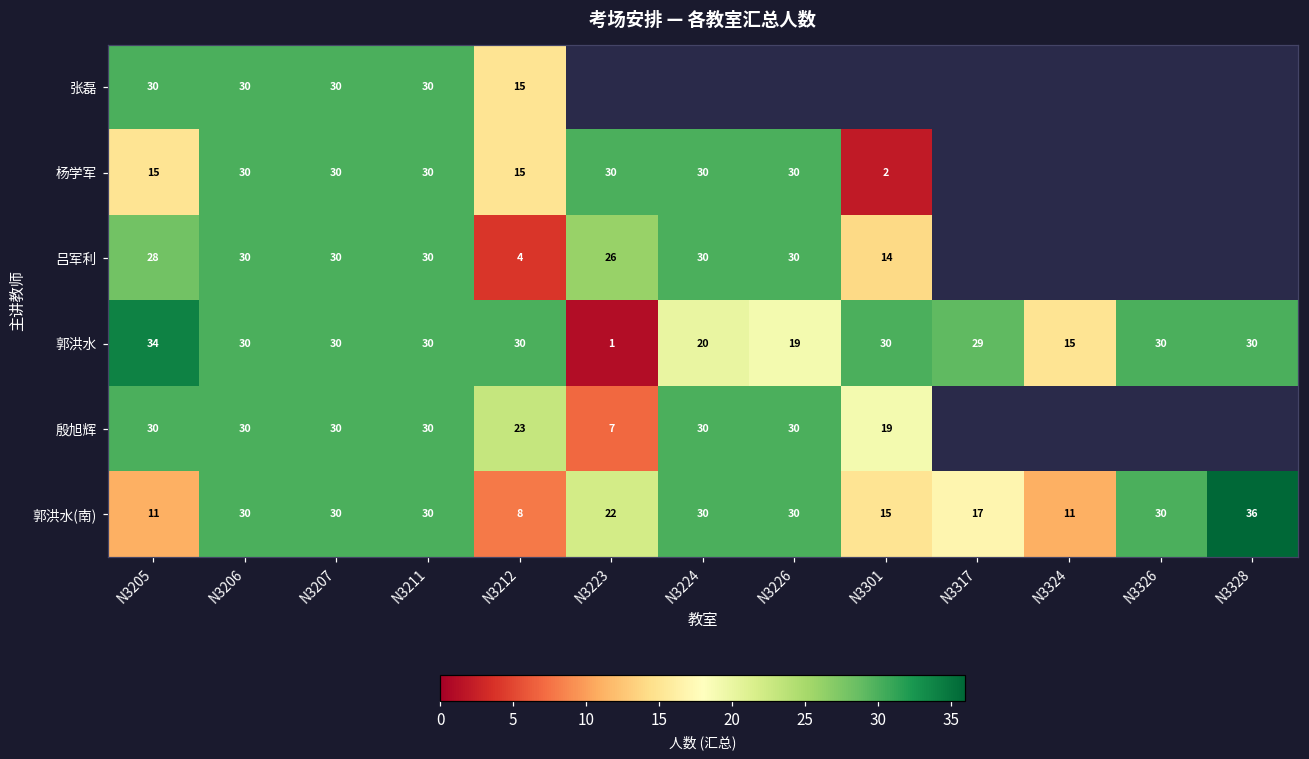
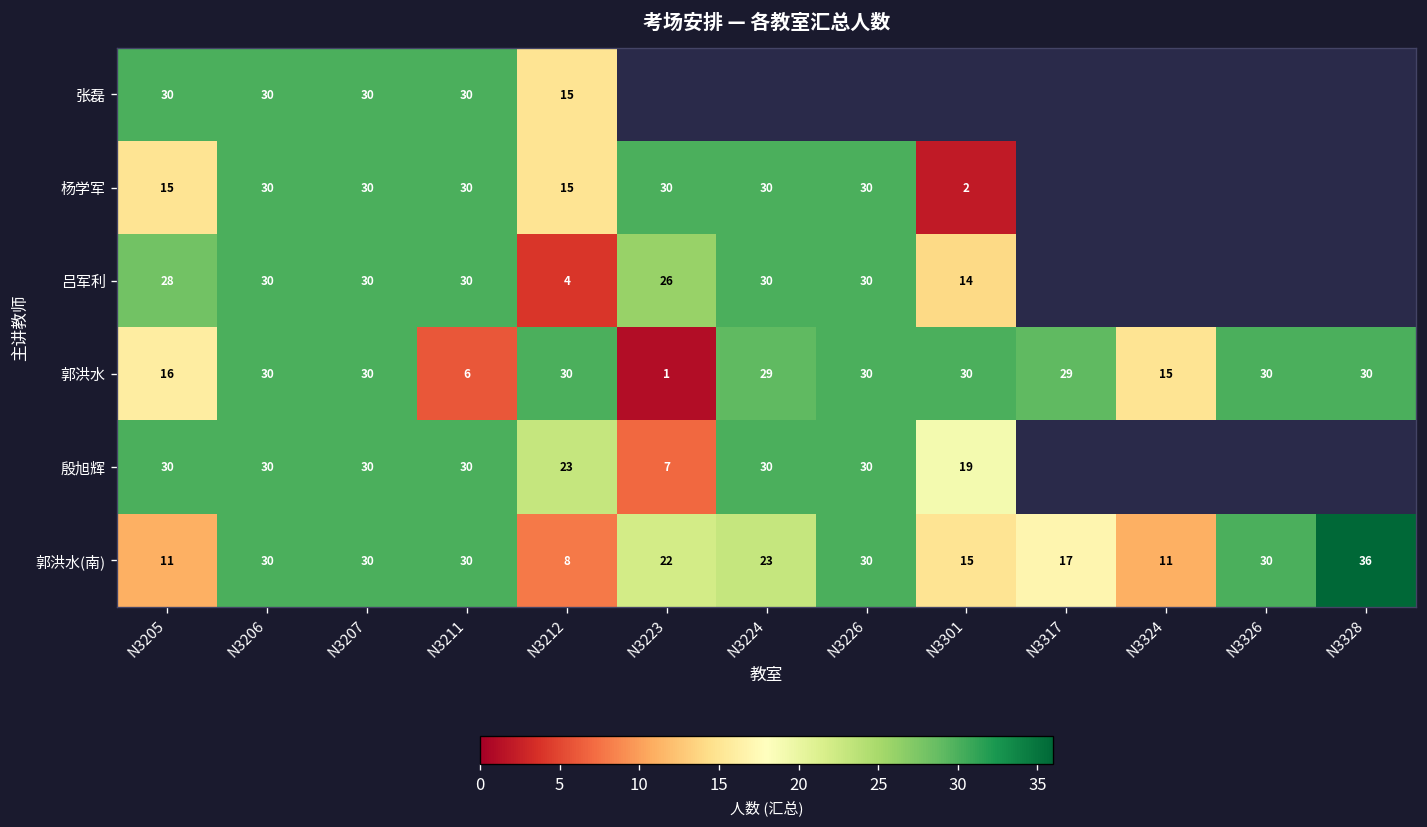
郭洪水, N3205: 34 -> 16
郭洪水, N3211: 30 -> 6
郭洪水, N3224: 20 -> 29
郭洪水, N3226: 19 -> 30
郭洪水(南), N3224: 30 -> 23
